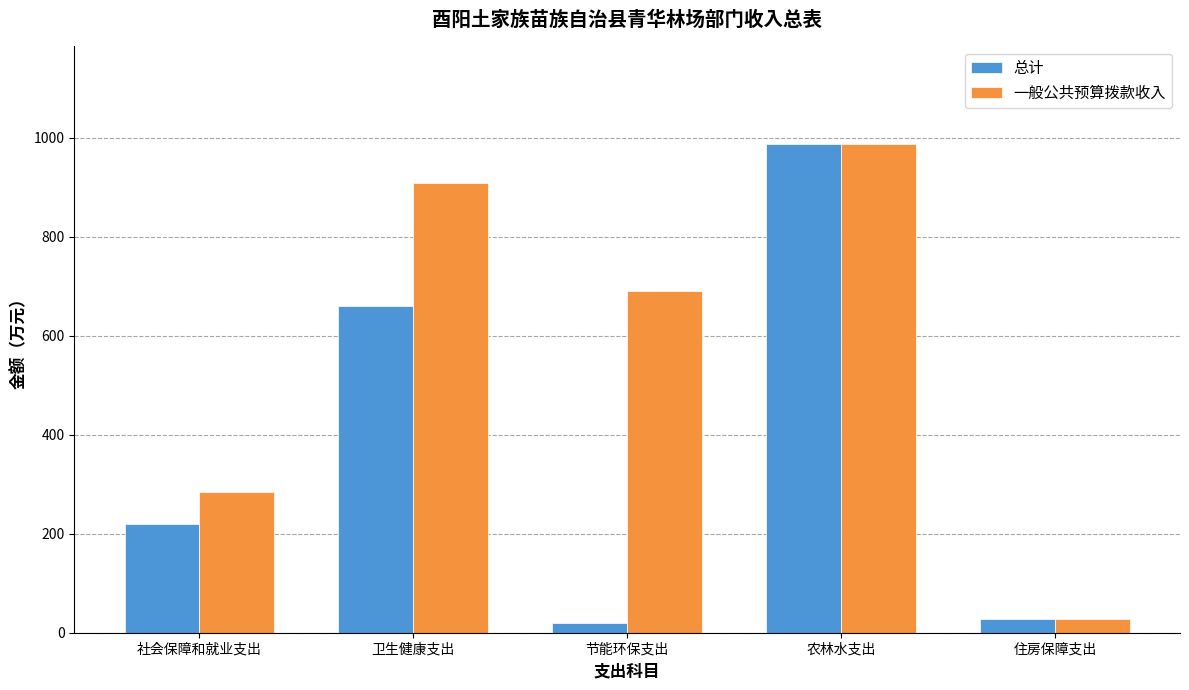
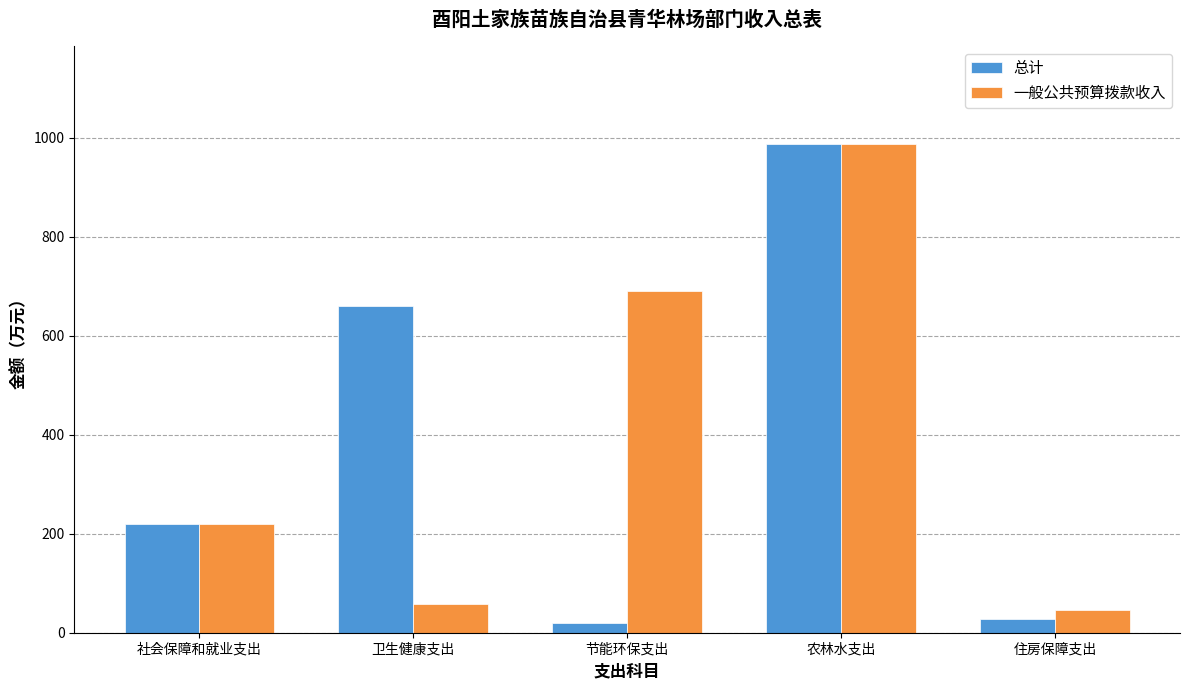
一般公共预算拨款收入, 社会保障和就业支出: 280 -> 220
一般公共预算拨款收入, 卫生健康支出: 910 -> 60
一般公共预算拨款收入, 住房保障支出: 30 -> 50
